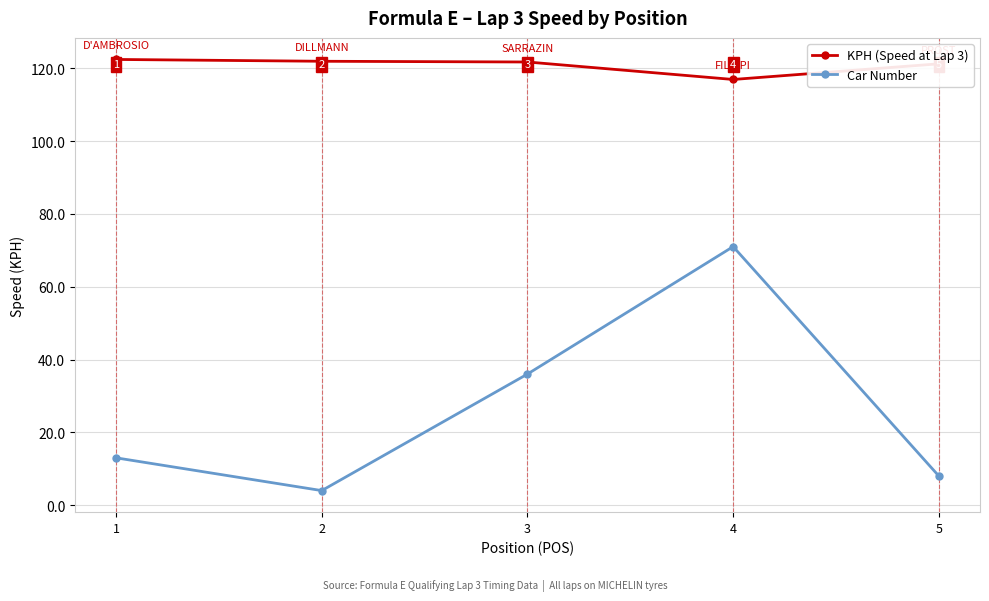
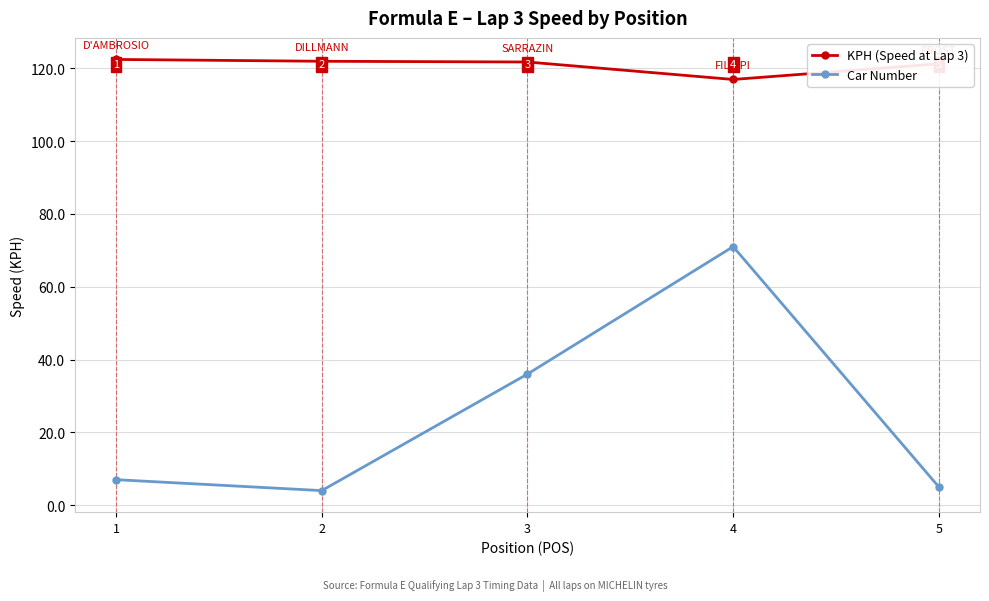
Car Number, 1: 13 -> 7
Car Number, 5: 8 -> 5
